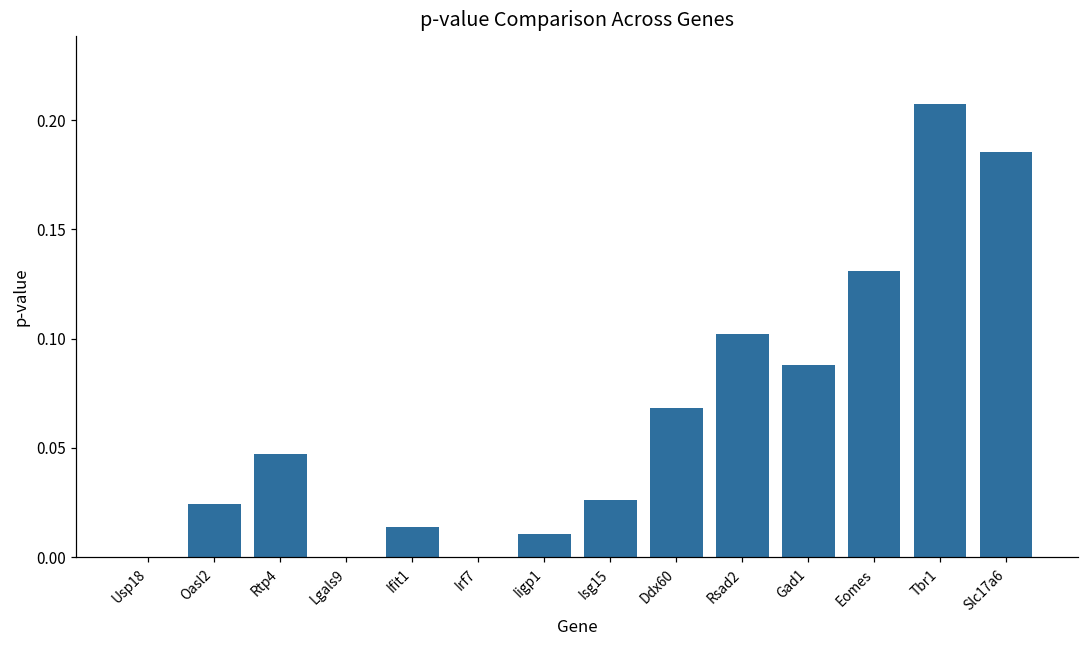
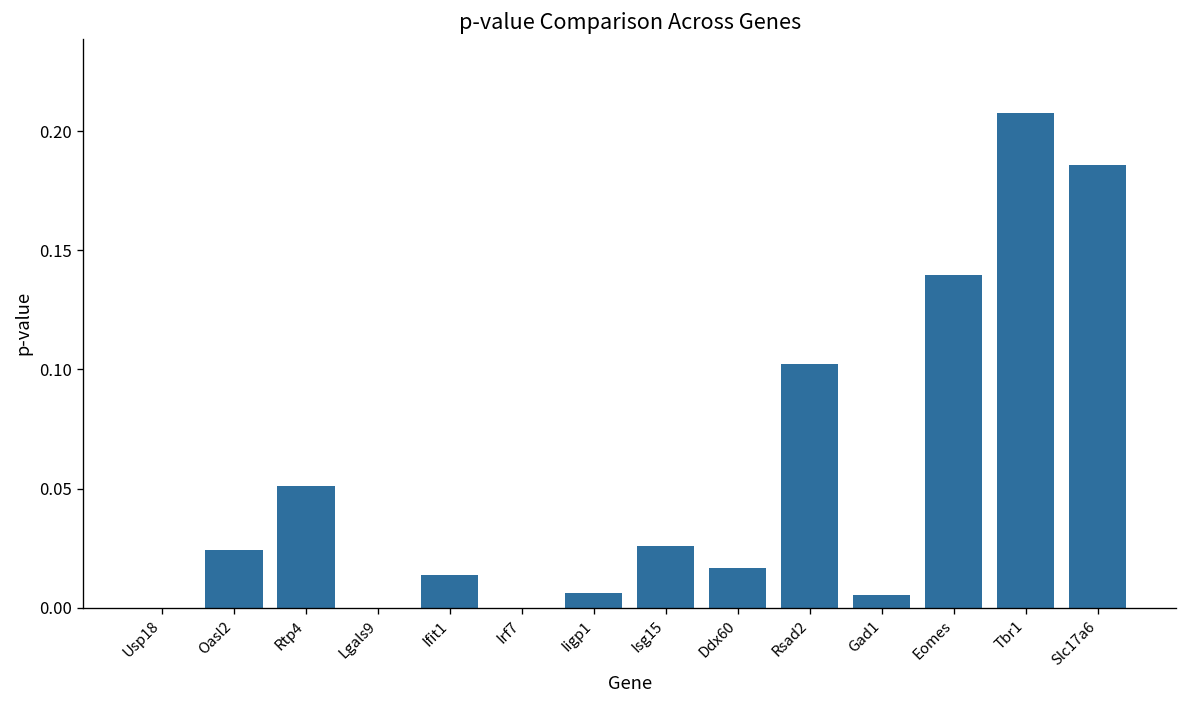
Rtp4: 0.047 -> 0.051
Iigp1: 0.011 -> 0.006
Ddx60: 0.069 -> 0.017
Gad1: 0.088 -> 0.005
Eomes: 0.131 -> 0.139
